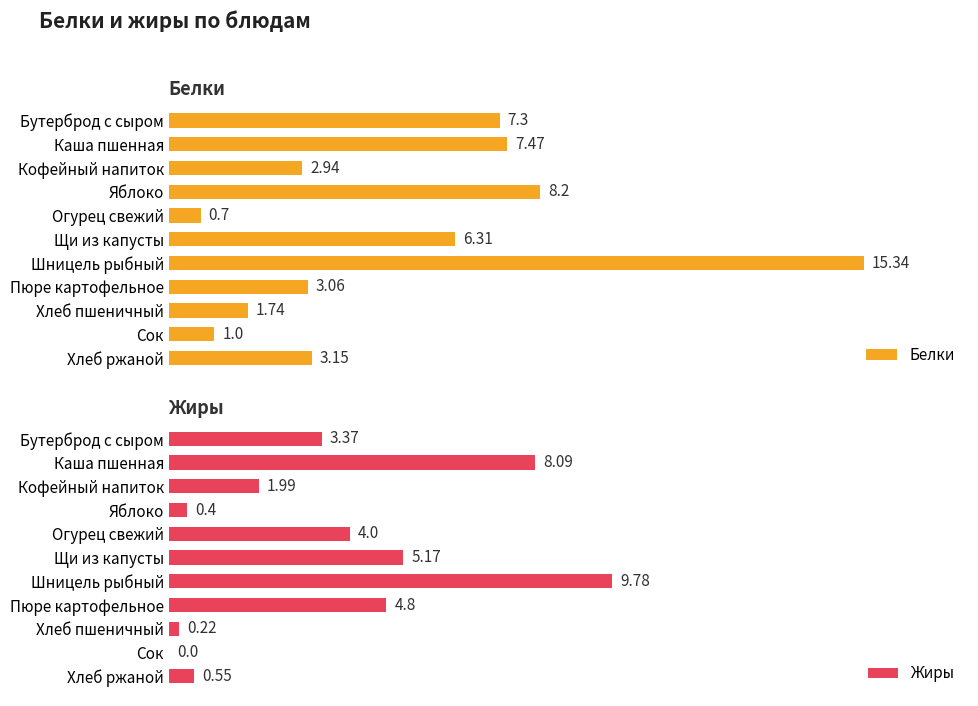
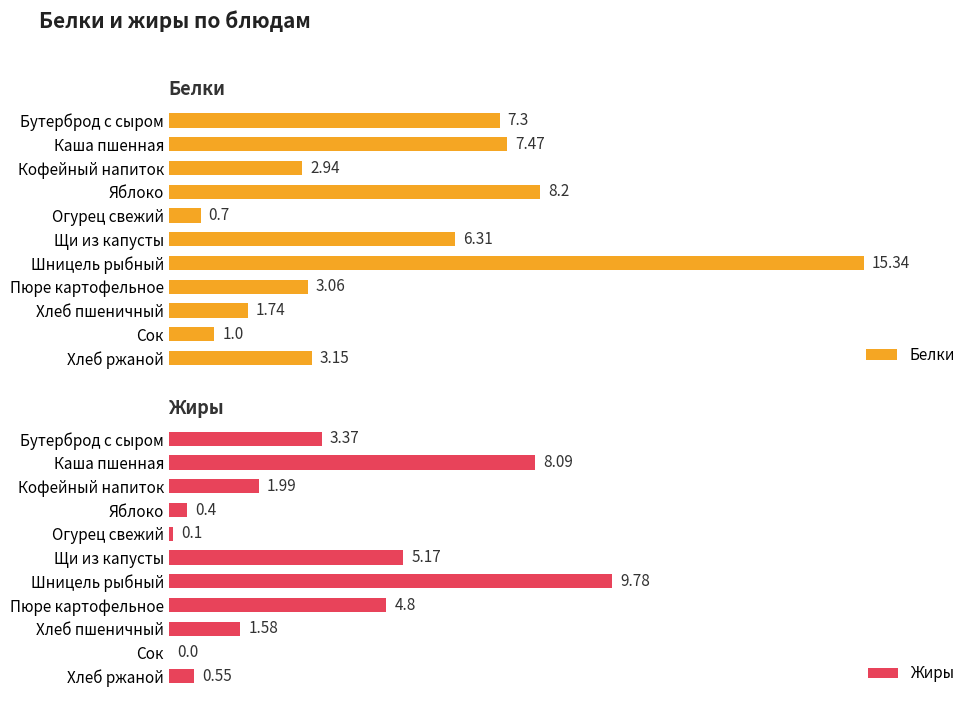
Жиры, Огурец свежий: 4.0 -> 0.1
Жиры, Хлеб пшеничный: 0.22 -> 1.58
